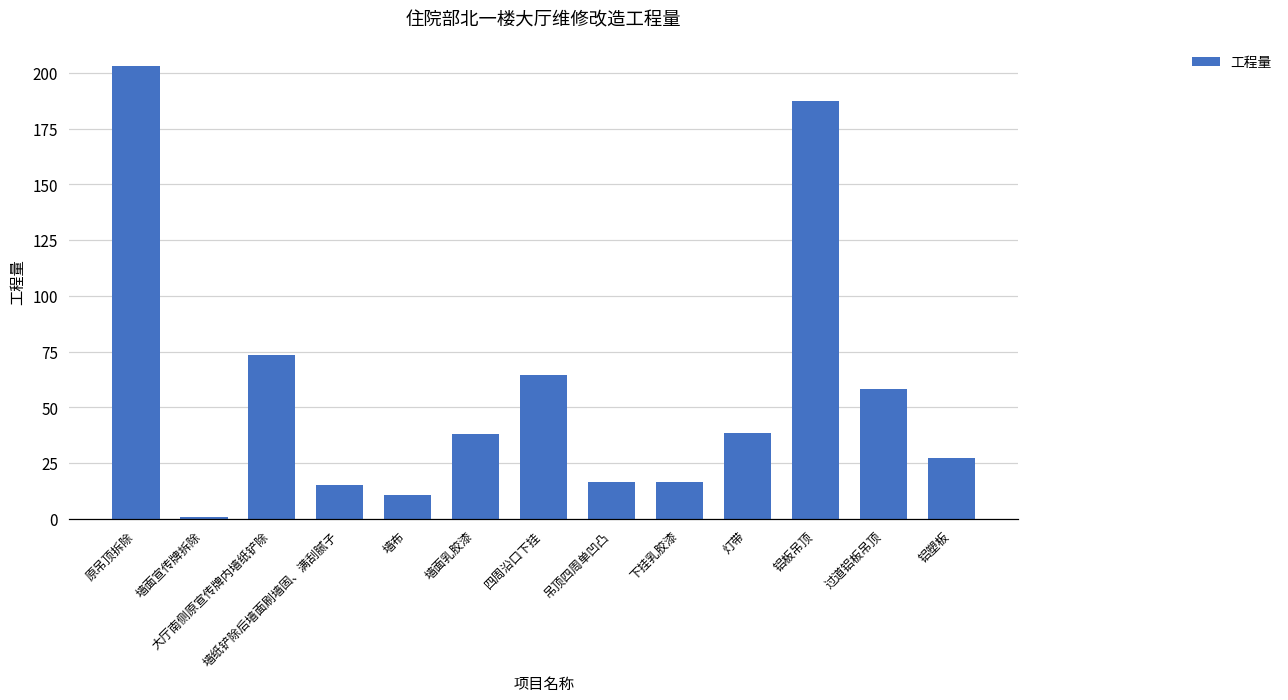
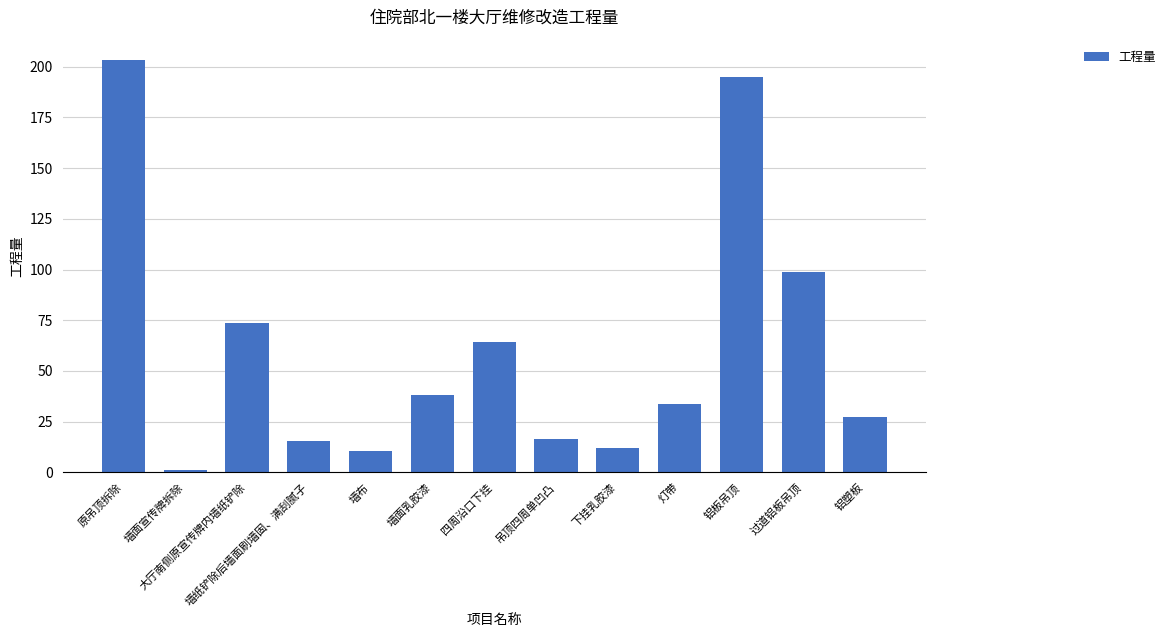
下挂乳胶漆: 17 -> 12
灯带: 38 -> 34
铝板吊顶: 187 -> 195
过道铝板吊顶: 58 -> 99
